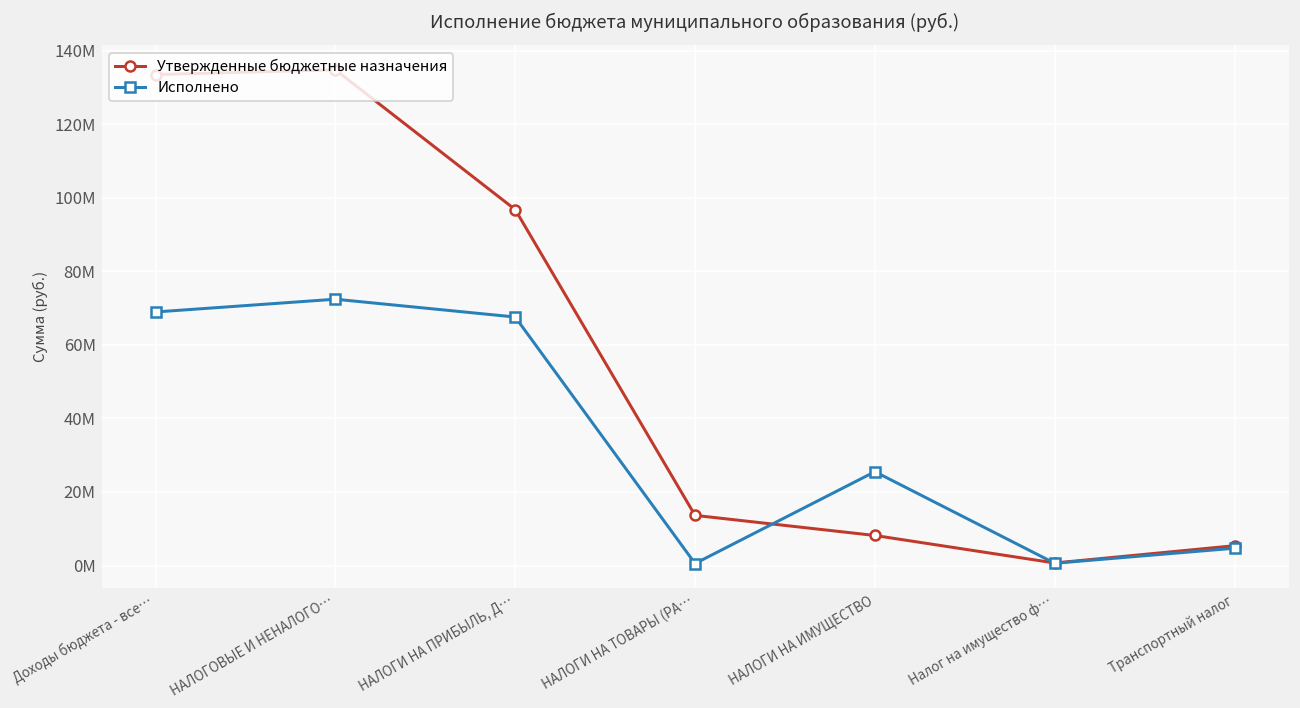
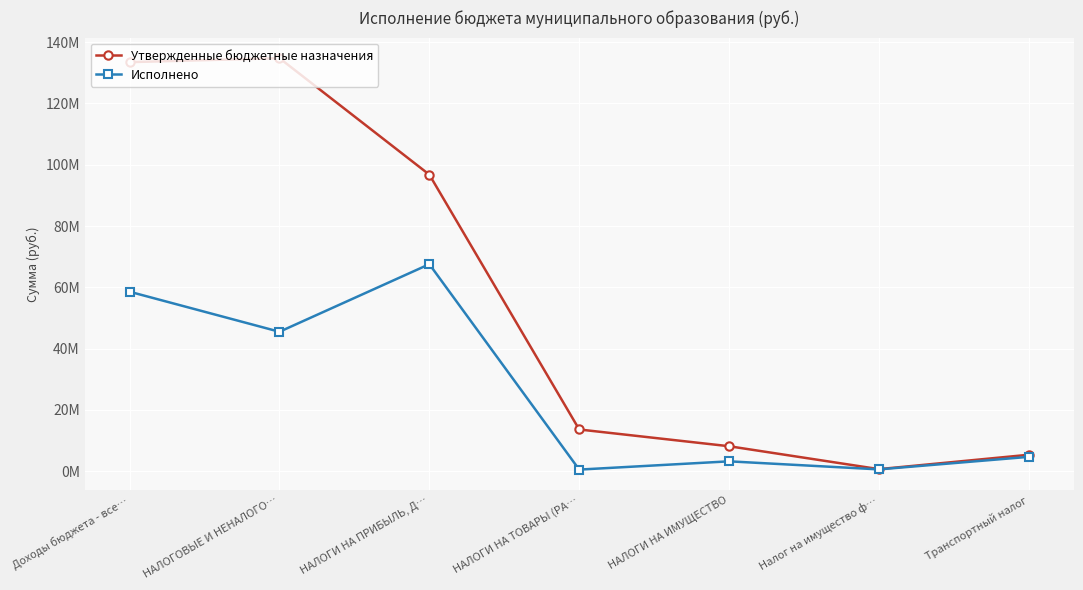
Исполнено, Доходы бюджета - все…: 69000000 -> 59000000
Исполнено, НАЛОГОВЫЕ И НЕНАЛОГО…: 72000000 -> 46000000
Исполнено, НАЛОГИ НА ИМУЩЕСТВО: 26000000 -> 3000000
